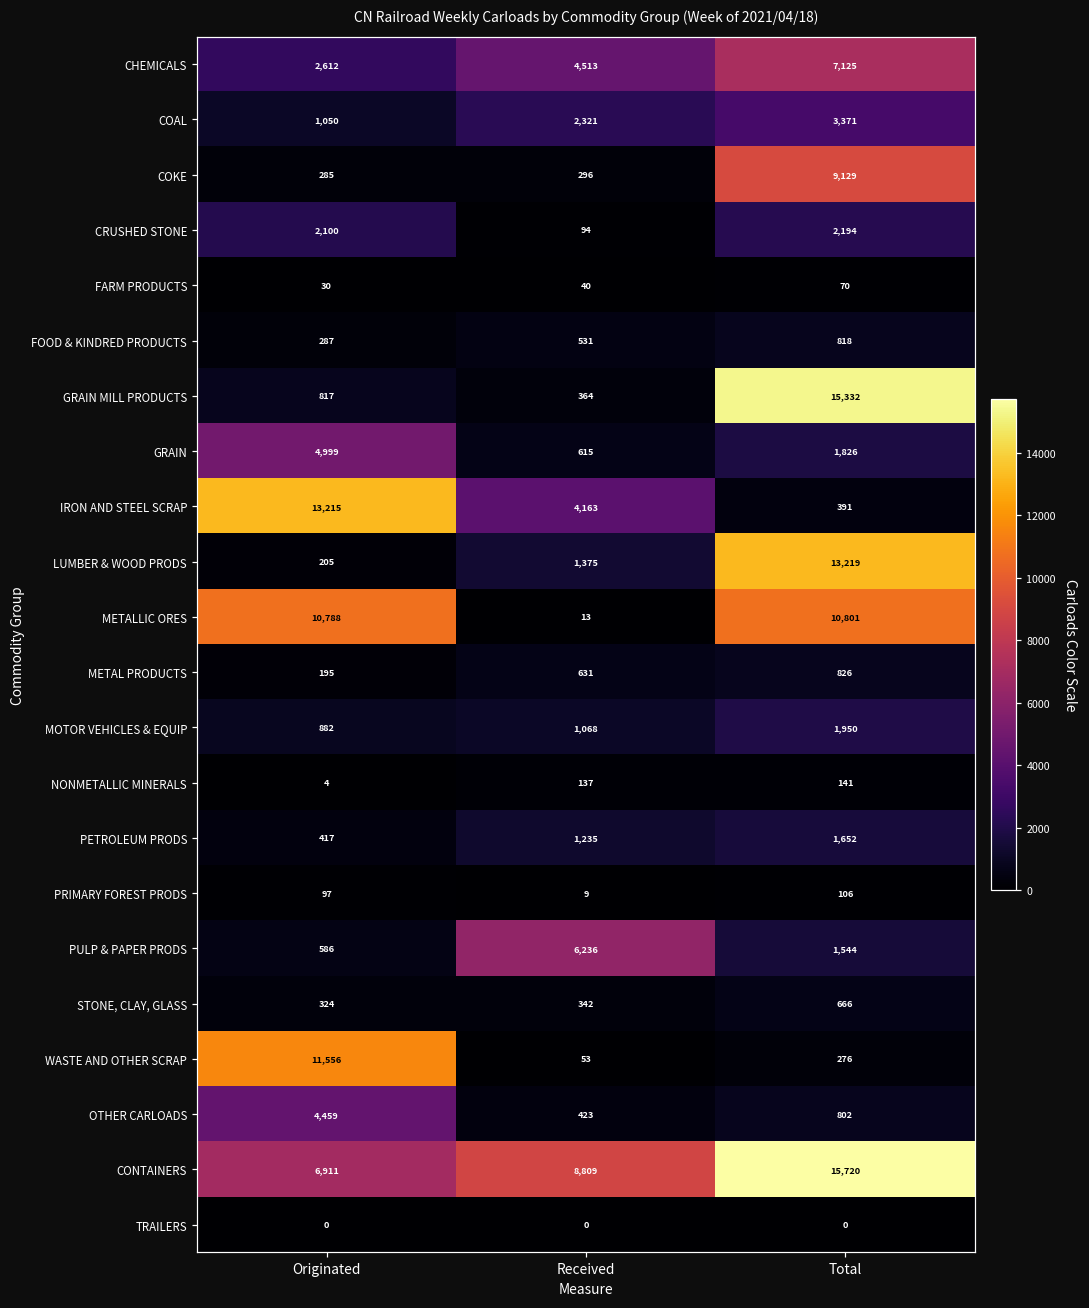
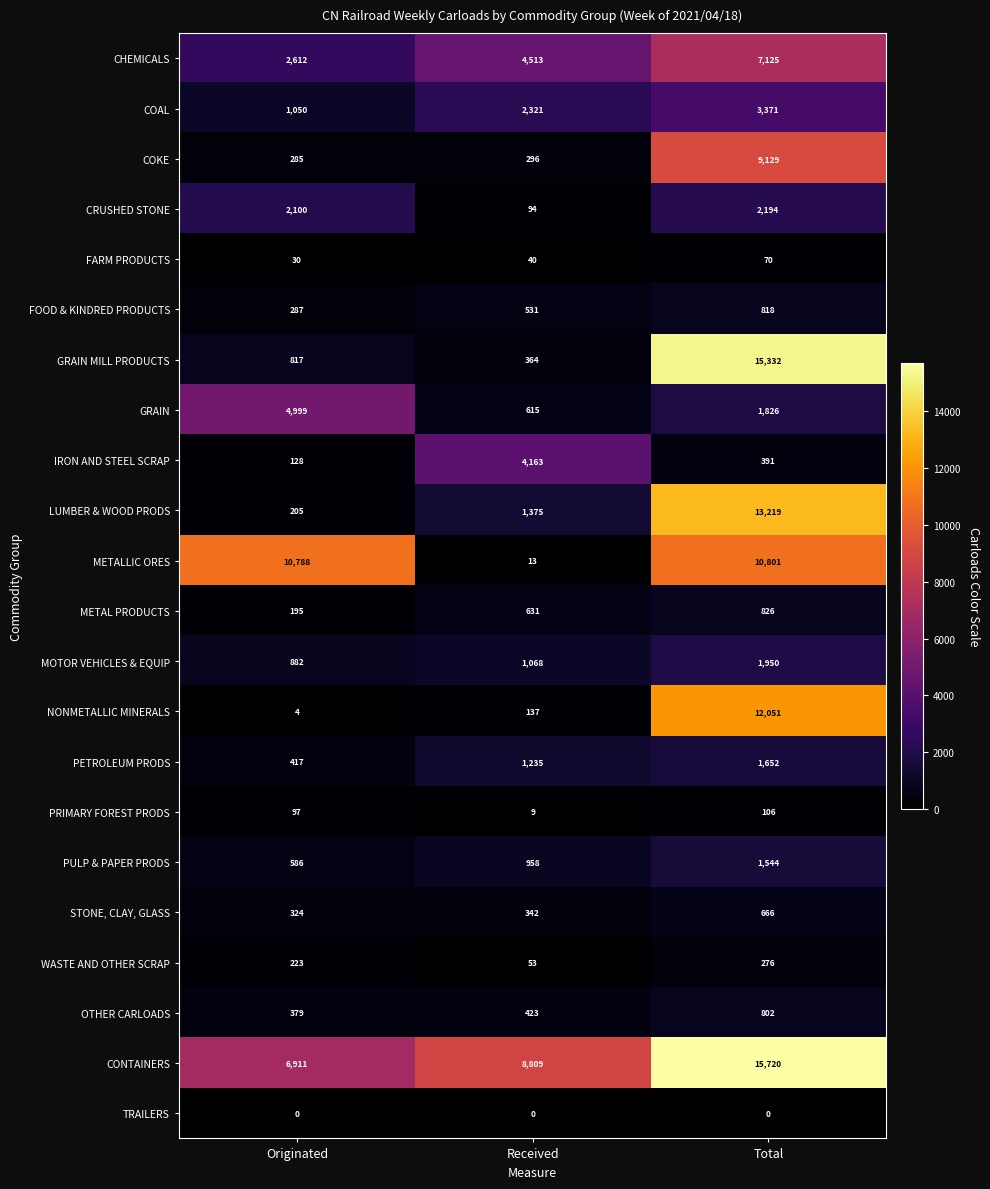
IRON AND STEEL SCRAP, Originated: 13,215 -> 128
NONMETALLIC MINERALS, Total: 141 -> 12,051
PULP & PAPER PRODS, Received: 6,236 -> 958
WASTE AND OTHER SCRAP, Originated: 11,556 -> 223
OTHER CARLOADS, Originated: 4,459 -> 379
